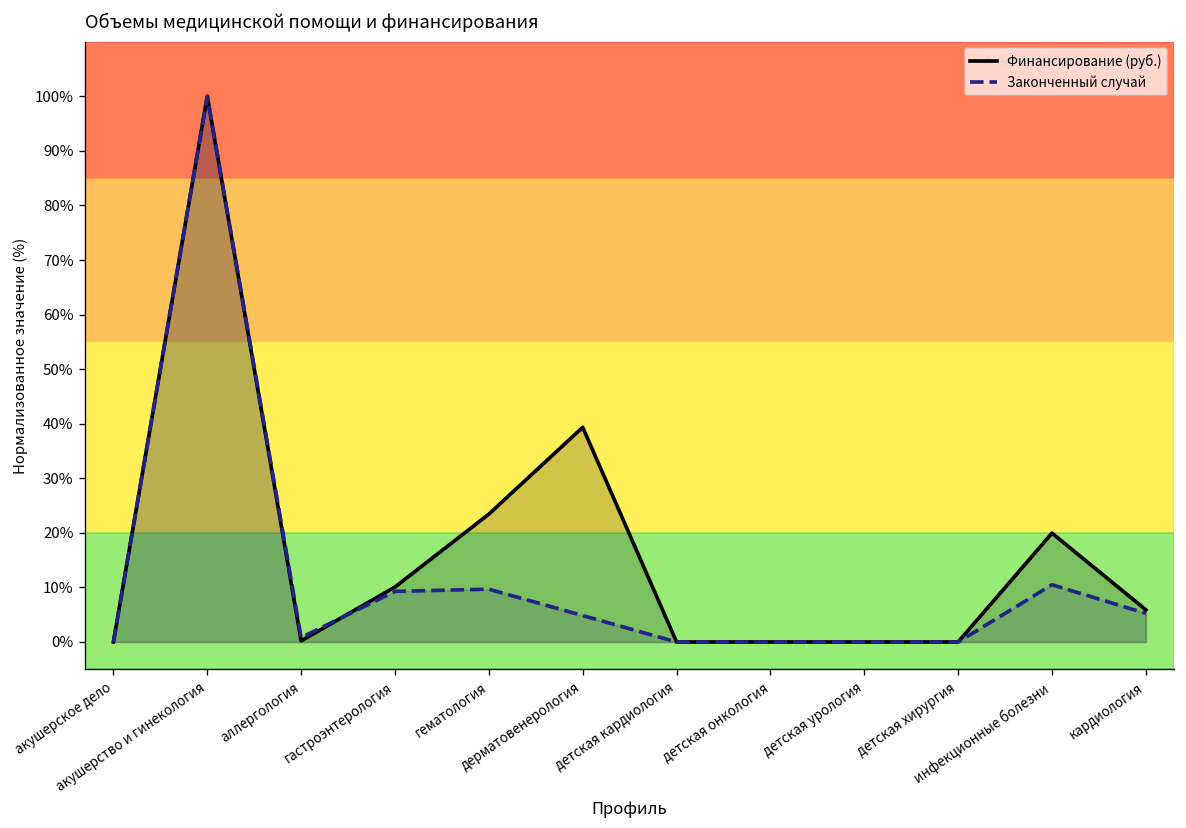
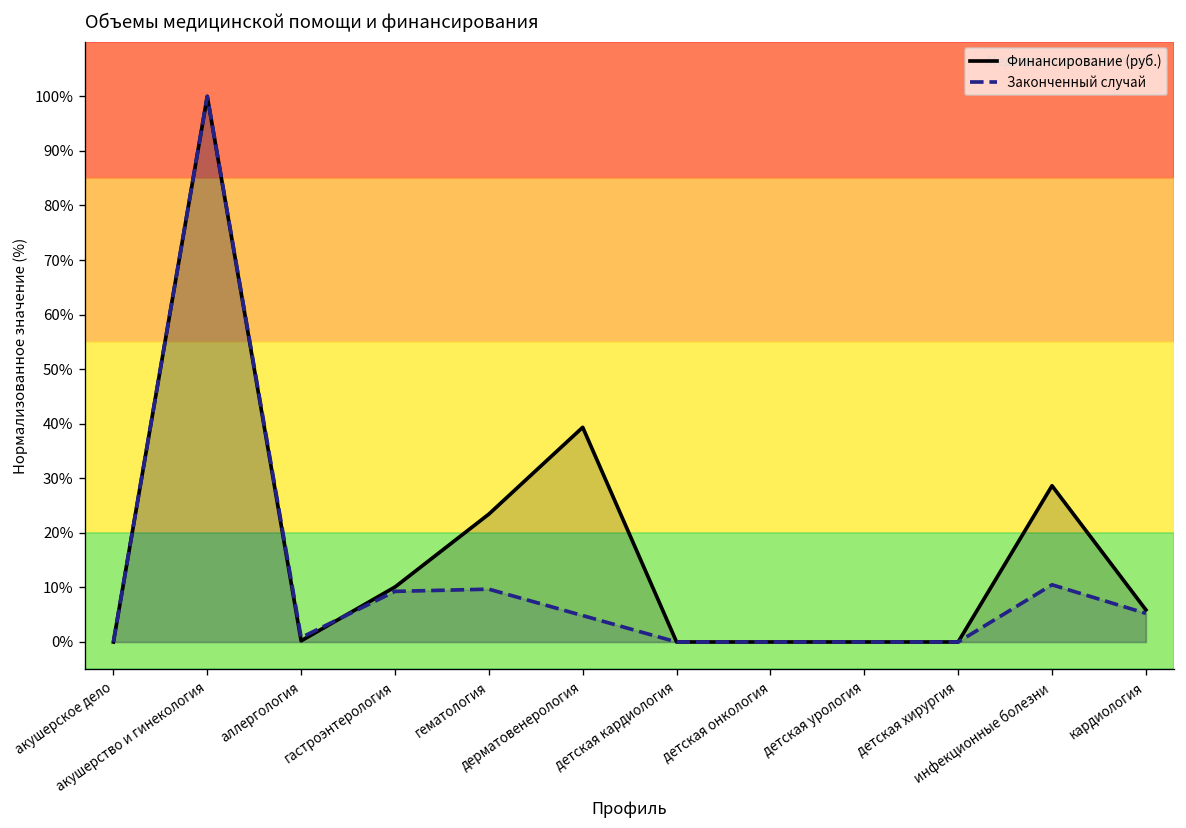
Финансирование (руб.), инфекционные болезни: 20% -> 29%
